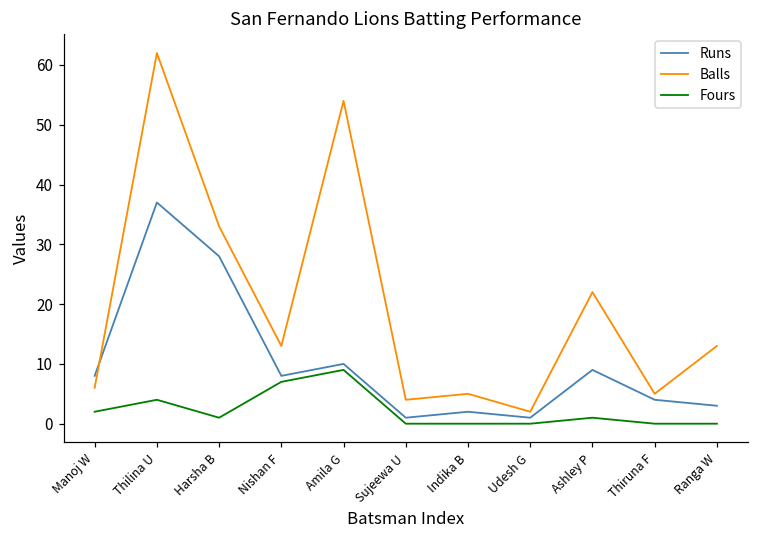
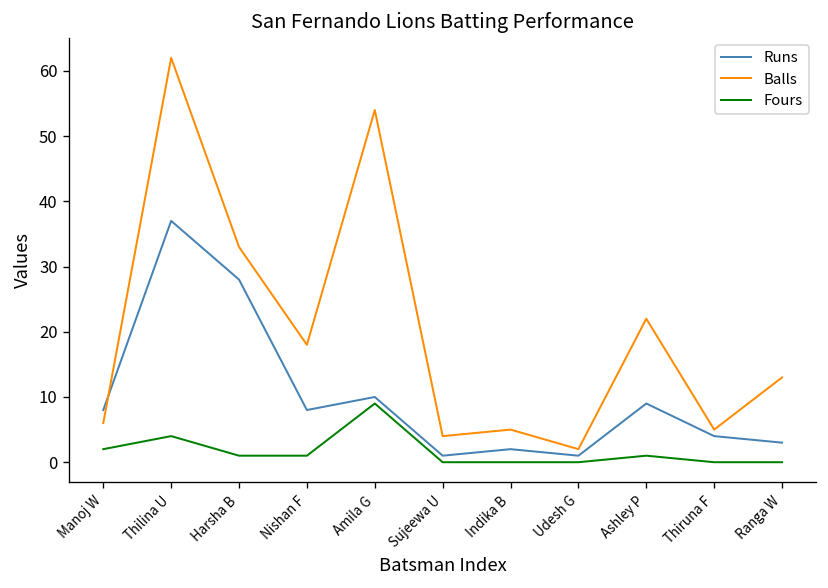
Balls, Nishan F: 13 -> 18
Fours, Nishan F: 7 -> 1
